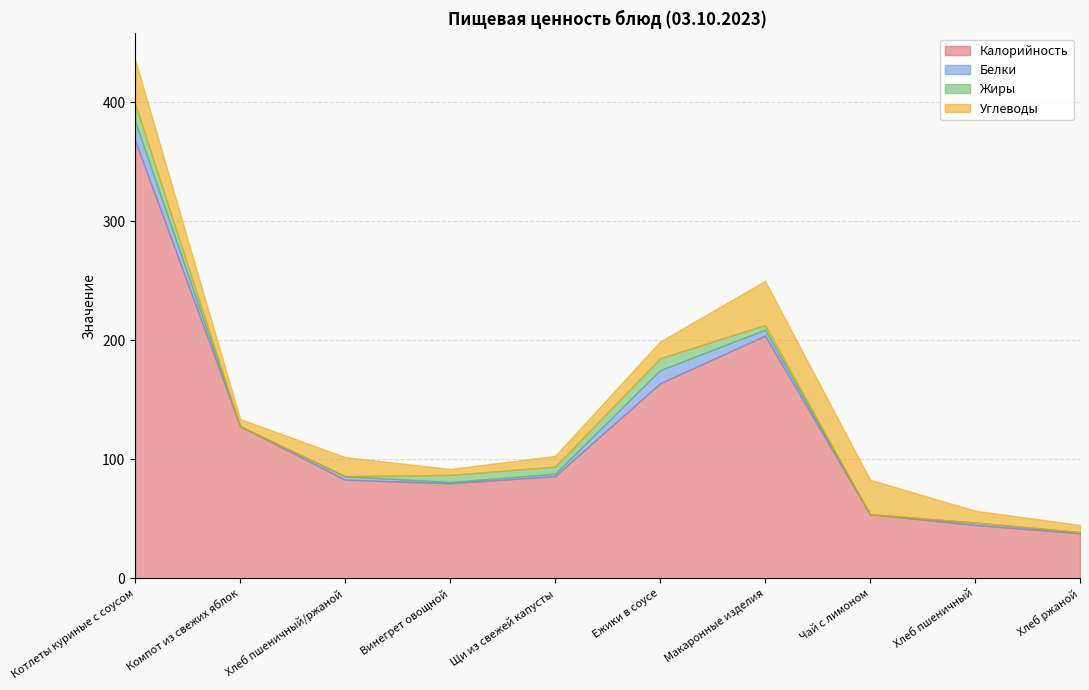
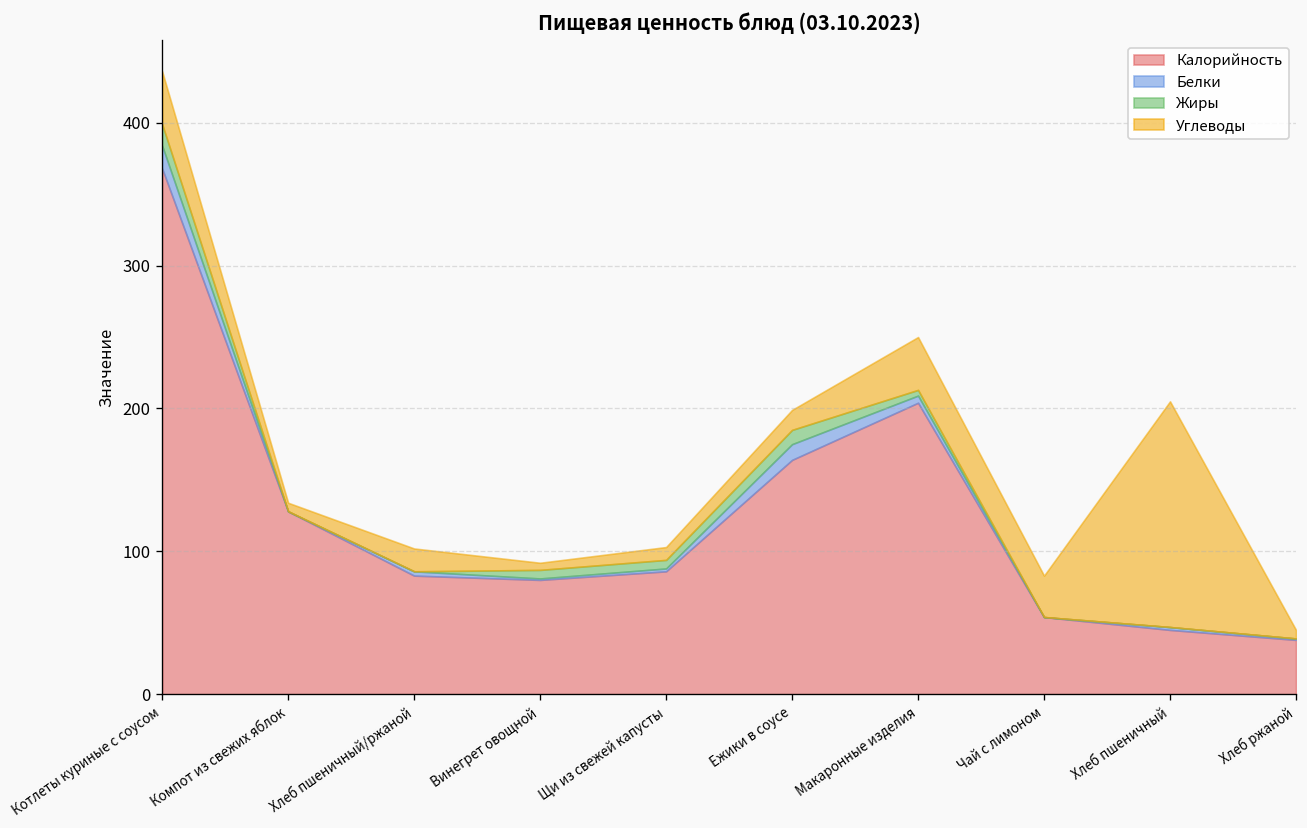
Углеводы, Хлеб пшеничный: 10 -> 158
